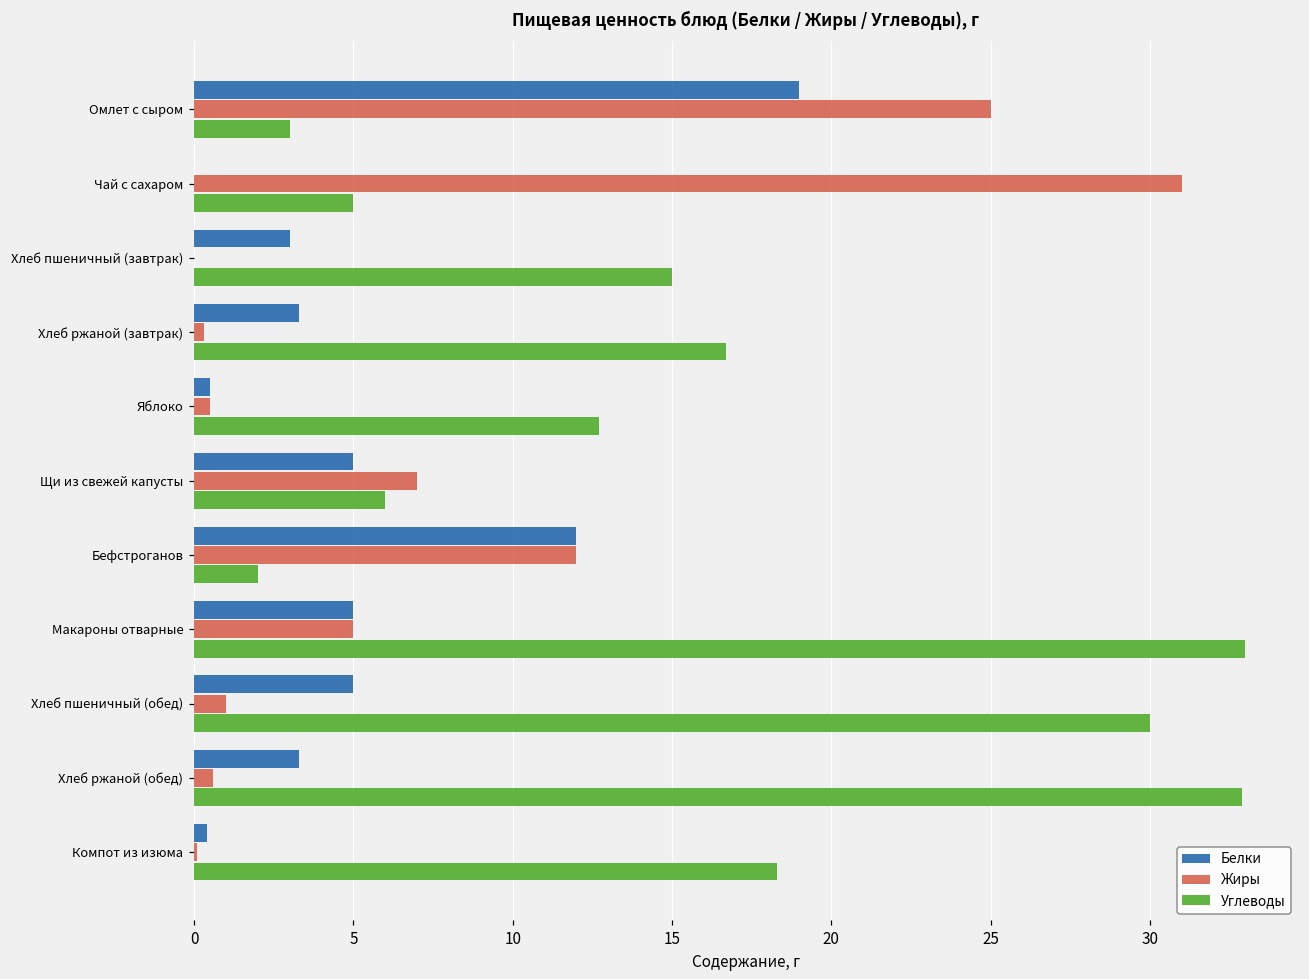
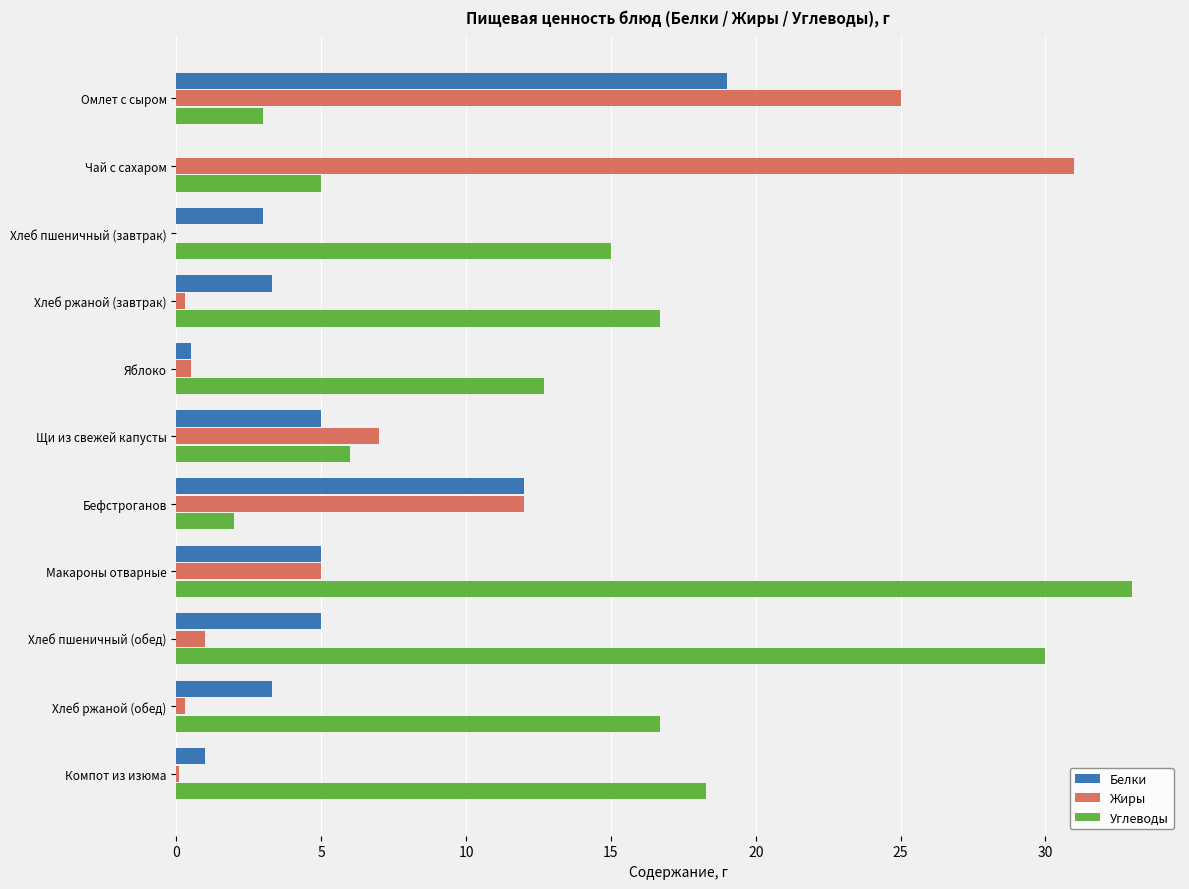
Жиры, Хлеб ржаной (обед): 0.6 -> 0.3
Углеводы, Хлеб ржаной (обед): 32.9 -> 16.7
Белки, Компот из изюма: 0.4 -> 1.0
